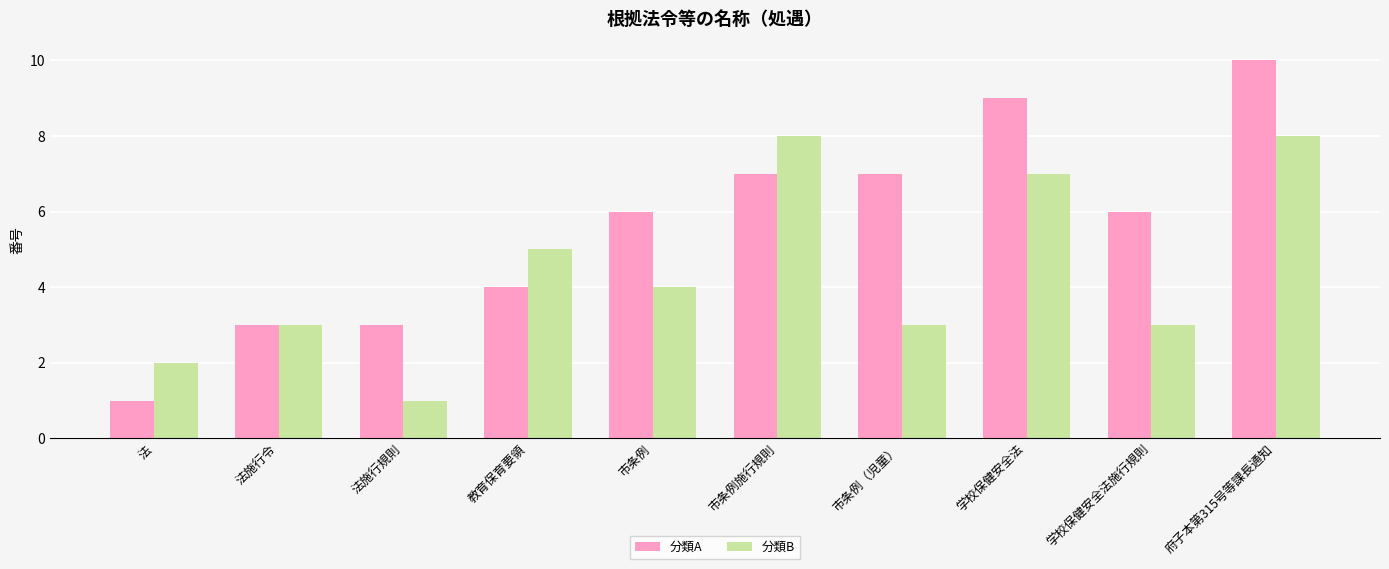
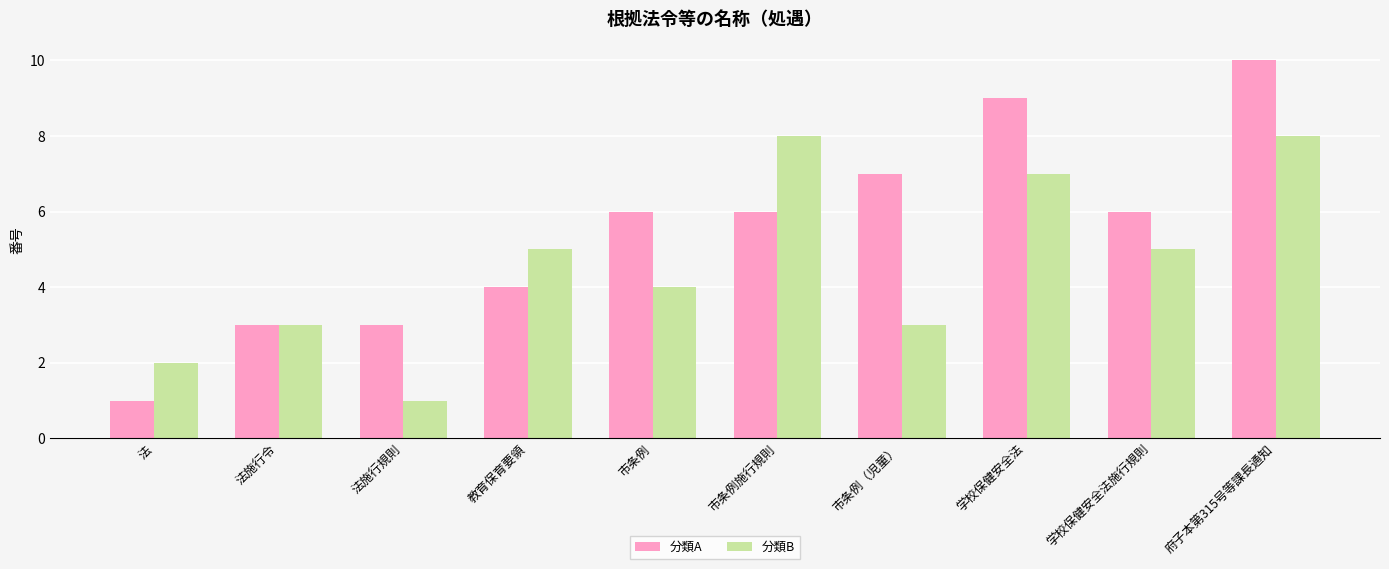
分類A, 市条例施行規則: 7 -> 6
分類B, 学校保健安全法施行規則: 3 -> 5
